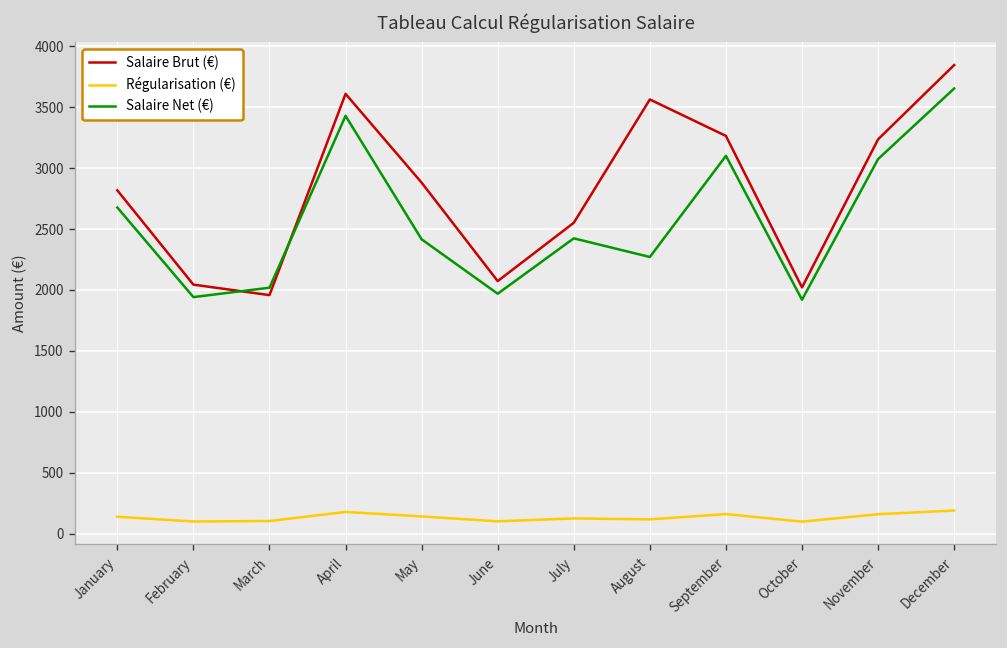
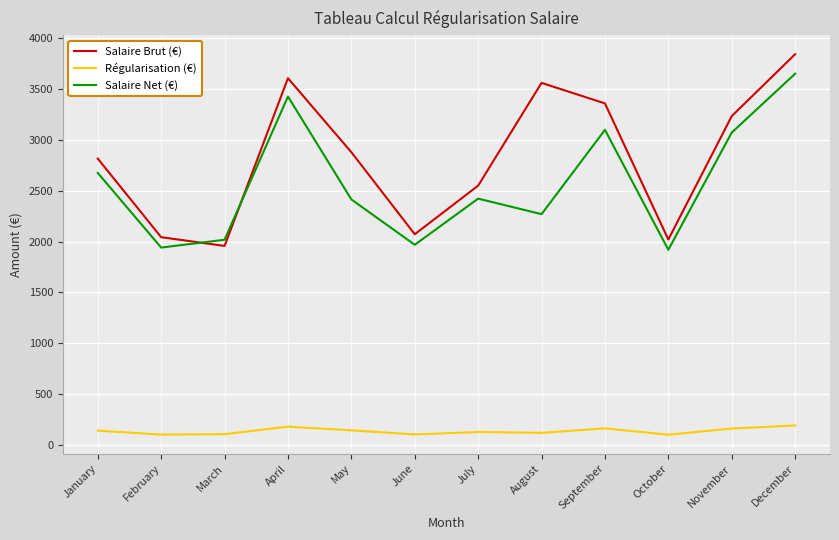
Salaire Brut (€), September: 3260 -> 3360
